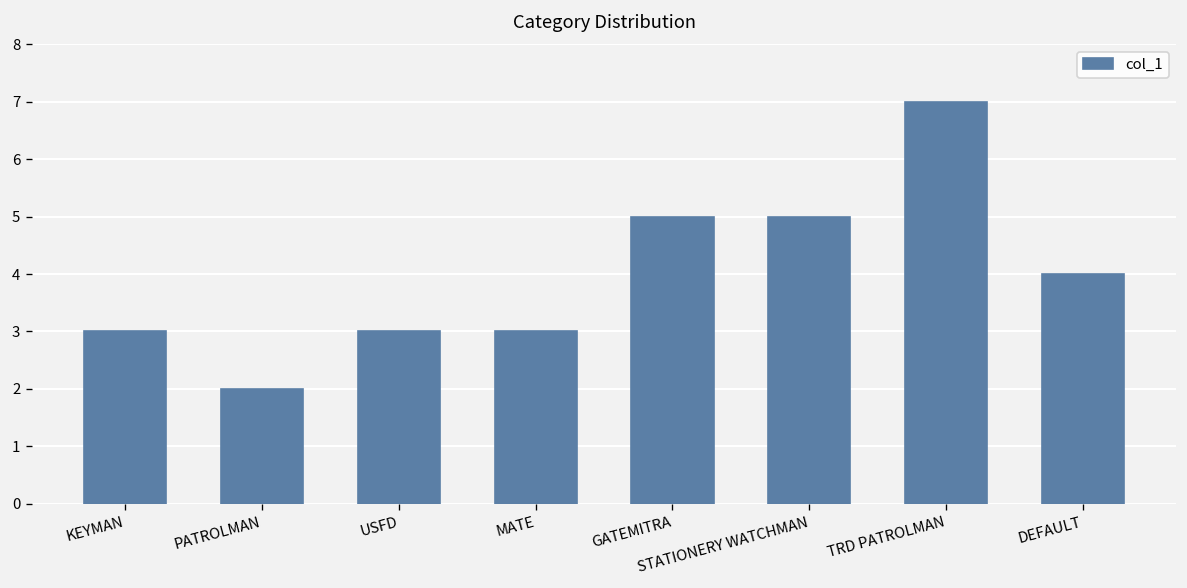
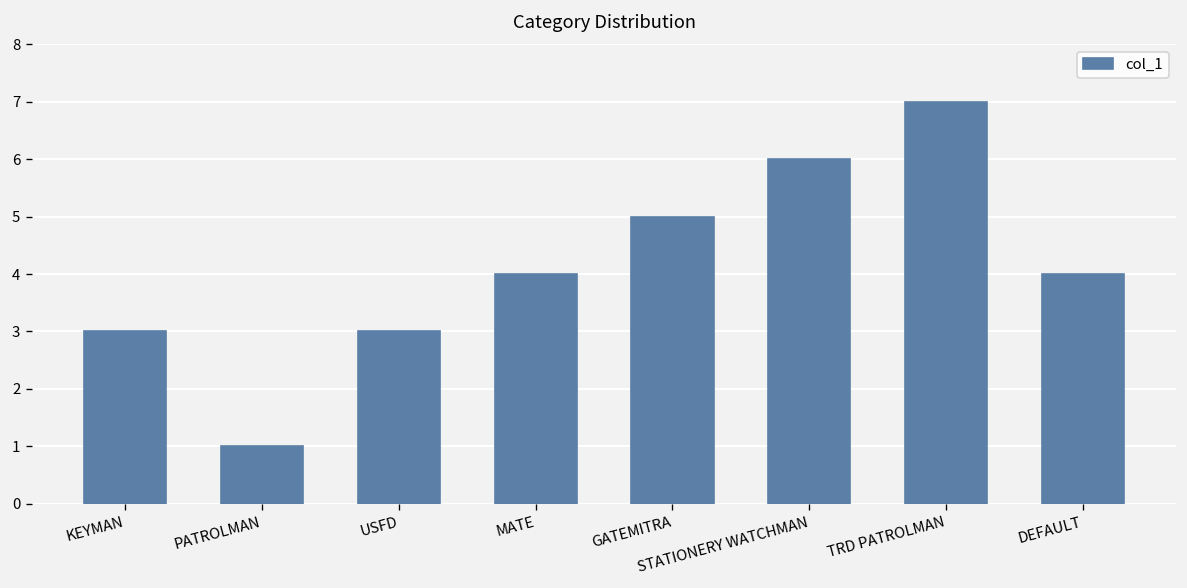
PATROLMAN: 2 -> 1
MATE: 3 -> 4
STATIONERY WATCHMAN: 5 -> 6
